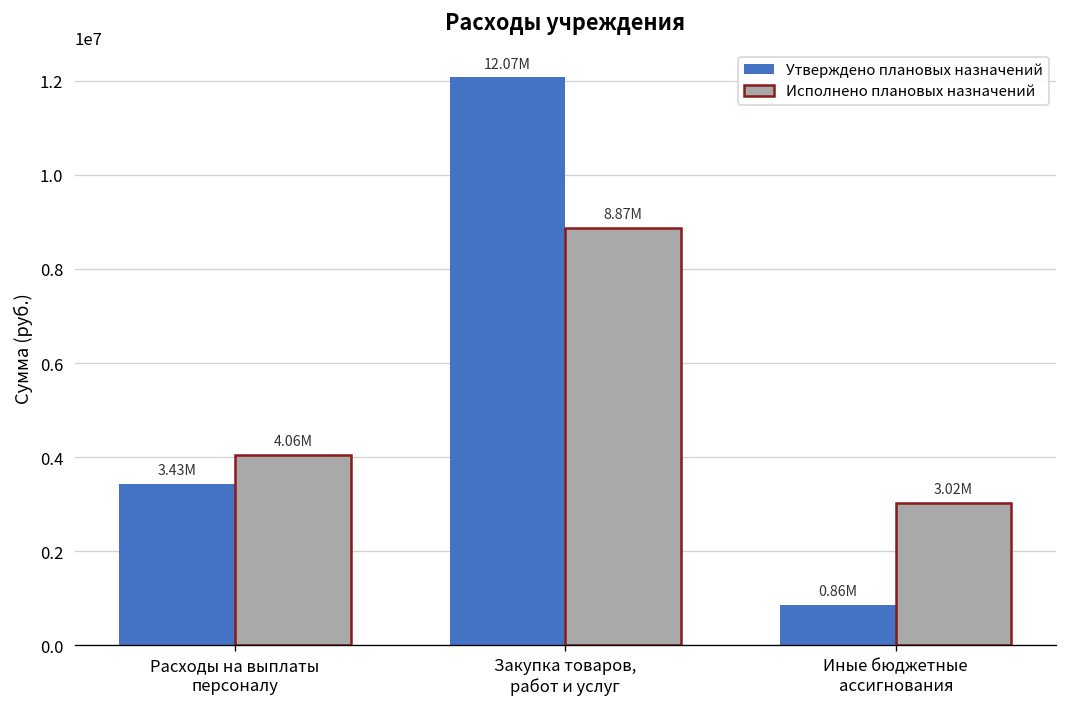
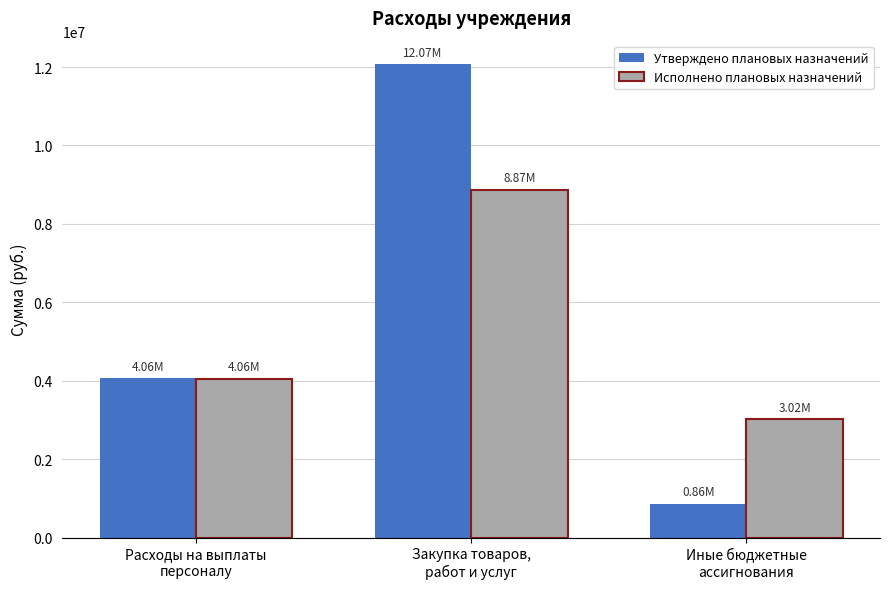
Утверждено плановых назначений, Расходы на выплаты персоналу: 3.43M -> 4.06M
